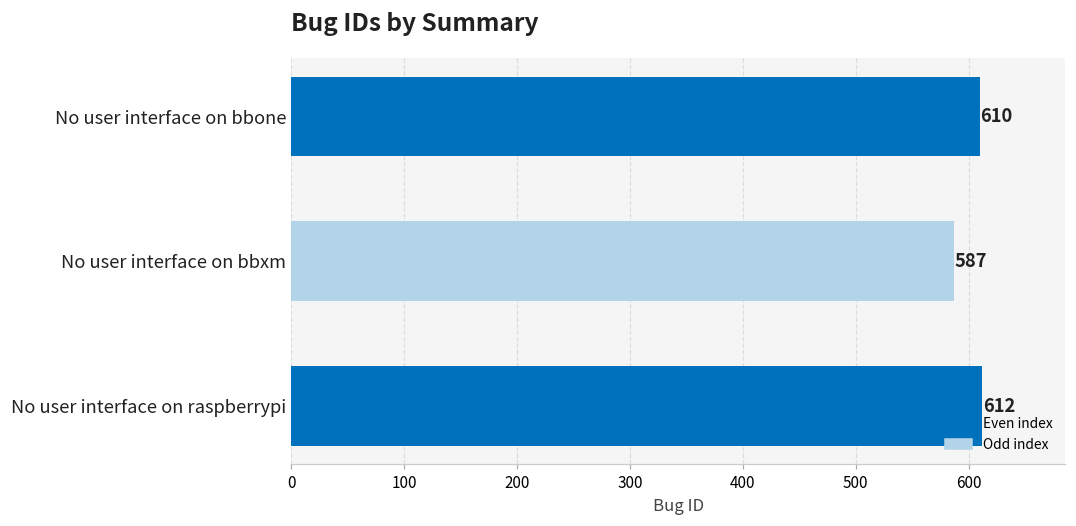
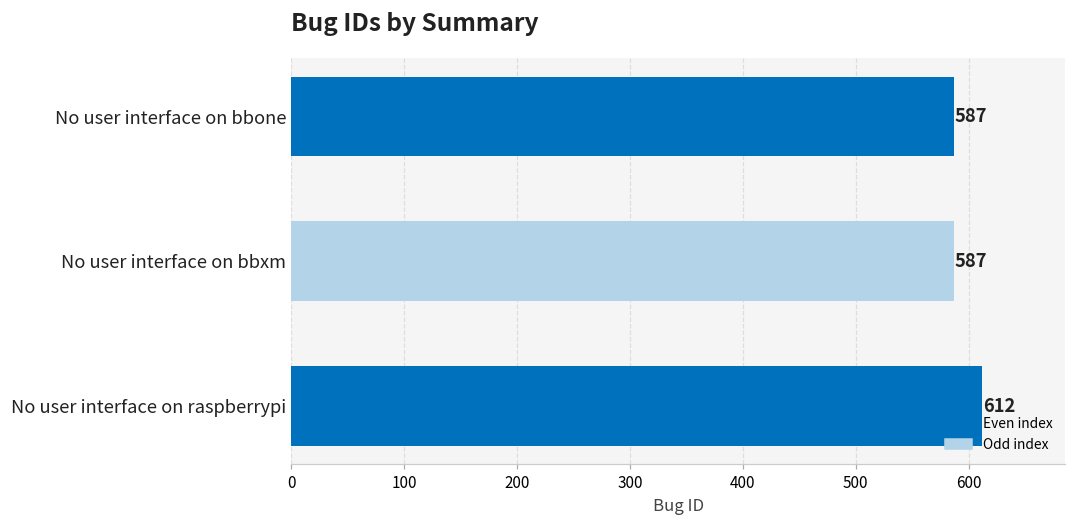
No user interface on bbone: 610 -> 587
